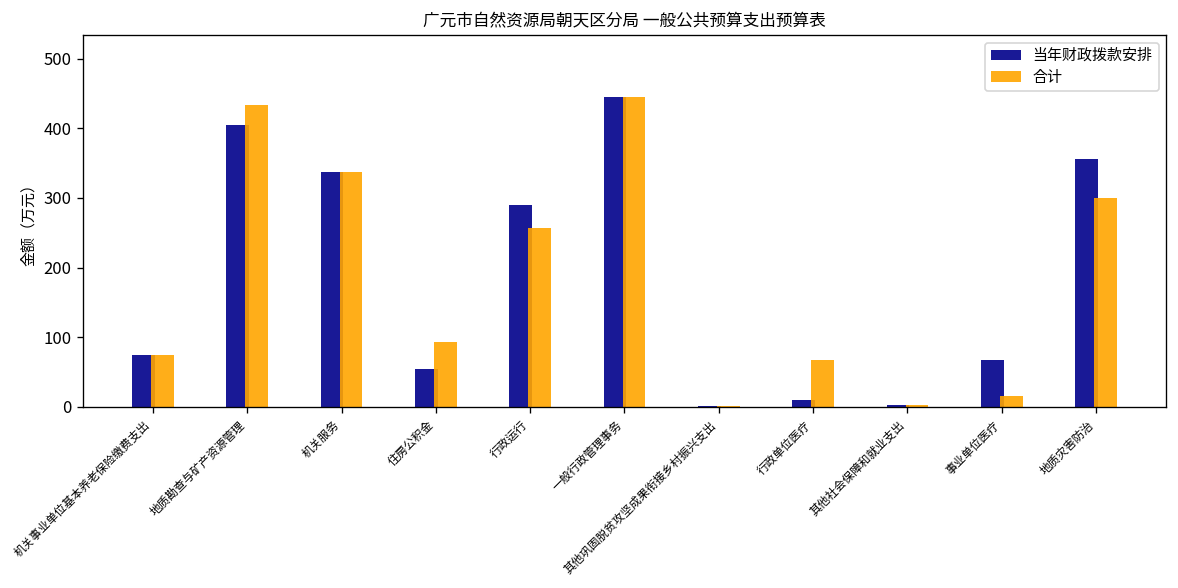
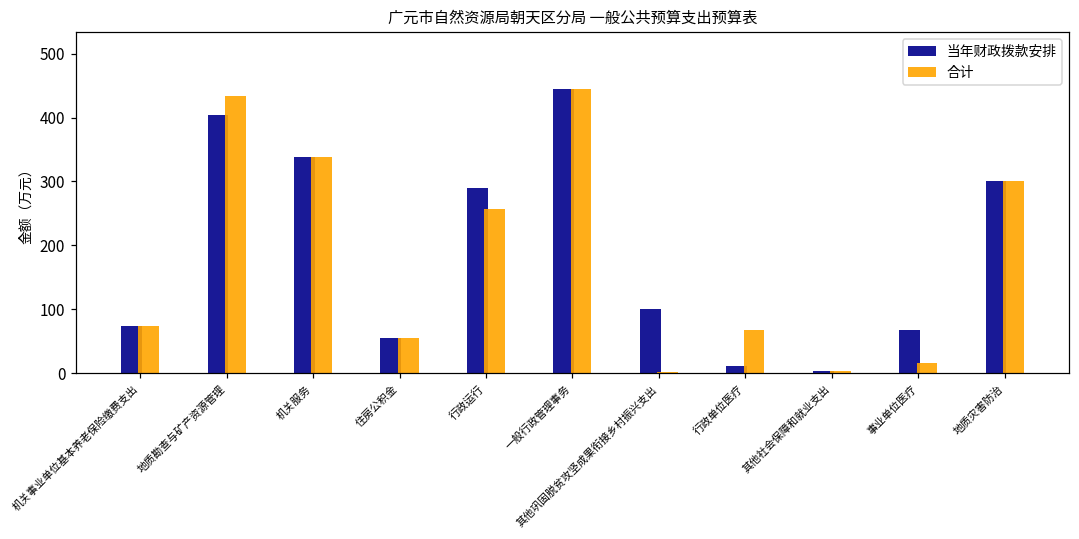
合计, 住房公积金: 90 -> 50
当年财政拨款安排, 其他巩固脱贫攻坚成果衔接乡村振兴支出: 0 -> 100
当年财政拨款安排, 地质灾害防治: 360 -> 300
